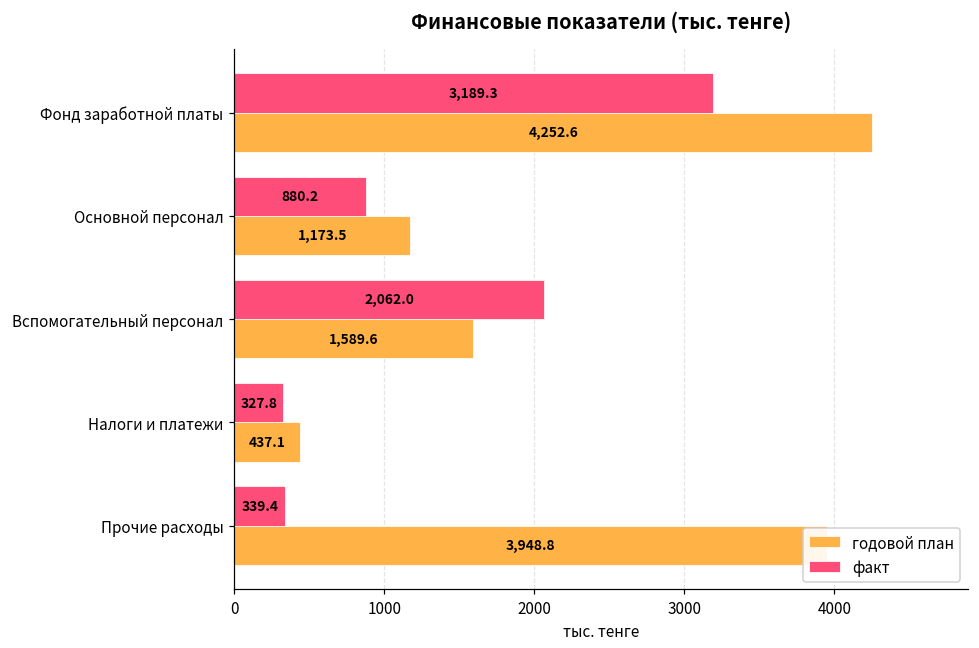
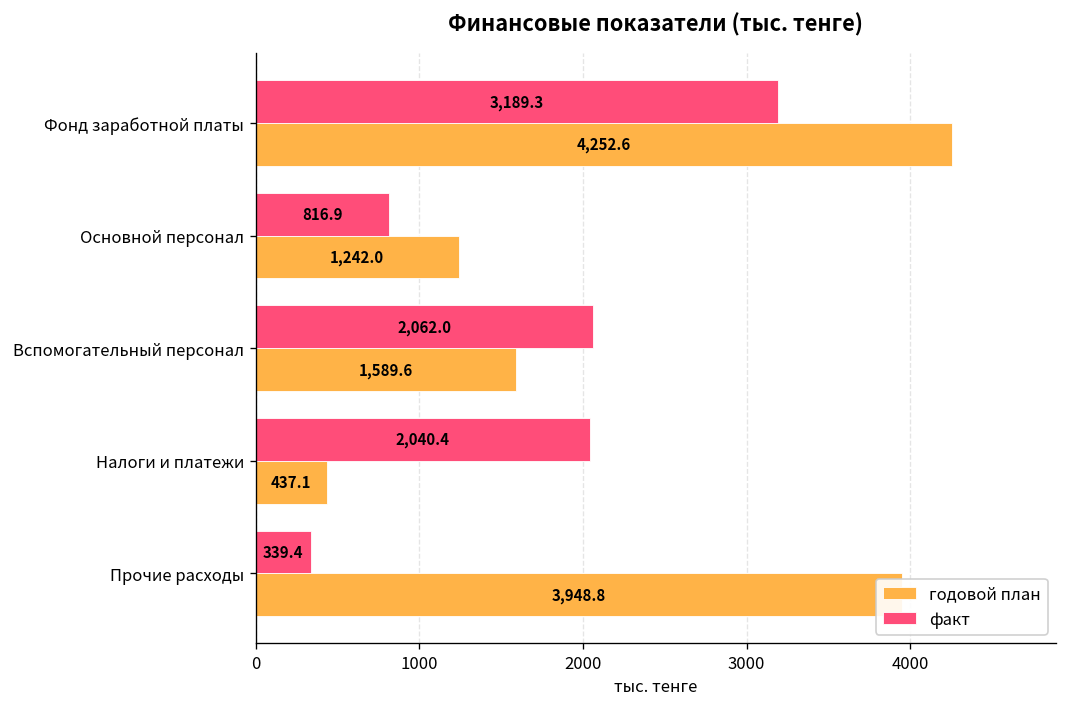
факт, Основной персонал: 880.2 -> 816.9
годовой план, Основной персонал: 1,173.5 -> 1,242.0
факт, Налоги и платежи: 327.8 -> 2,040.4
